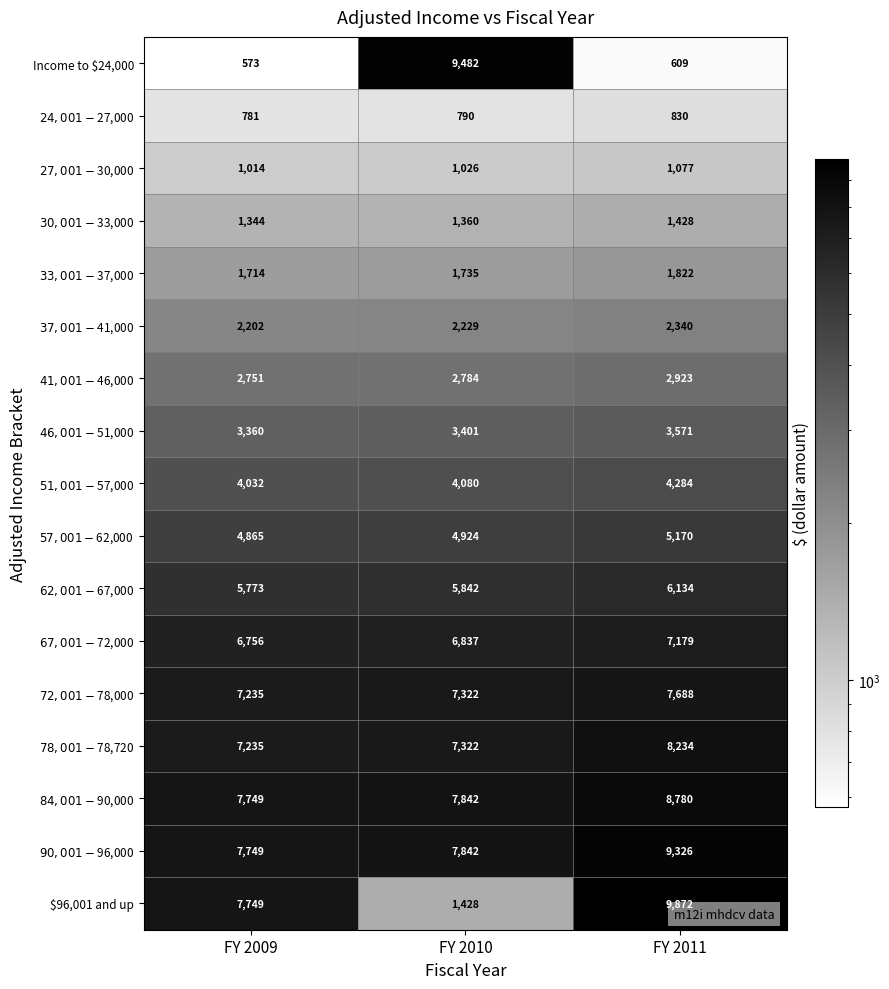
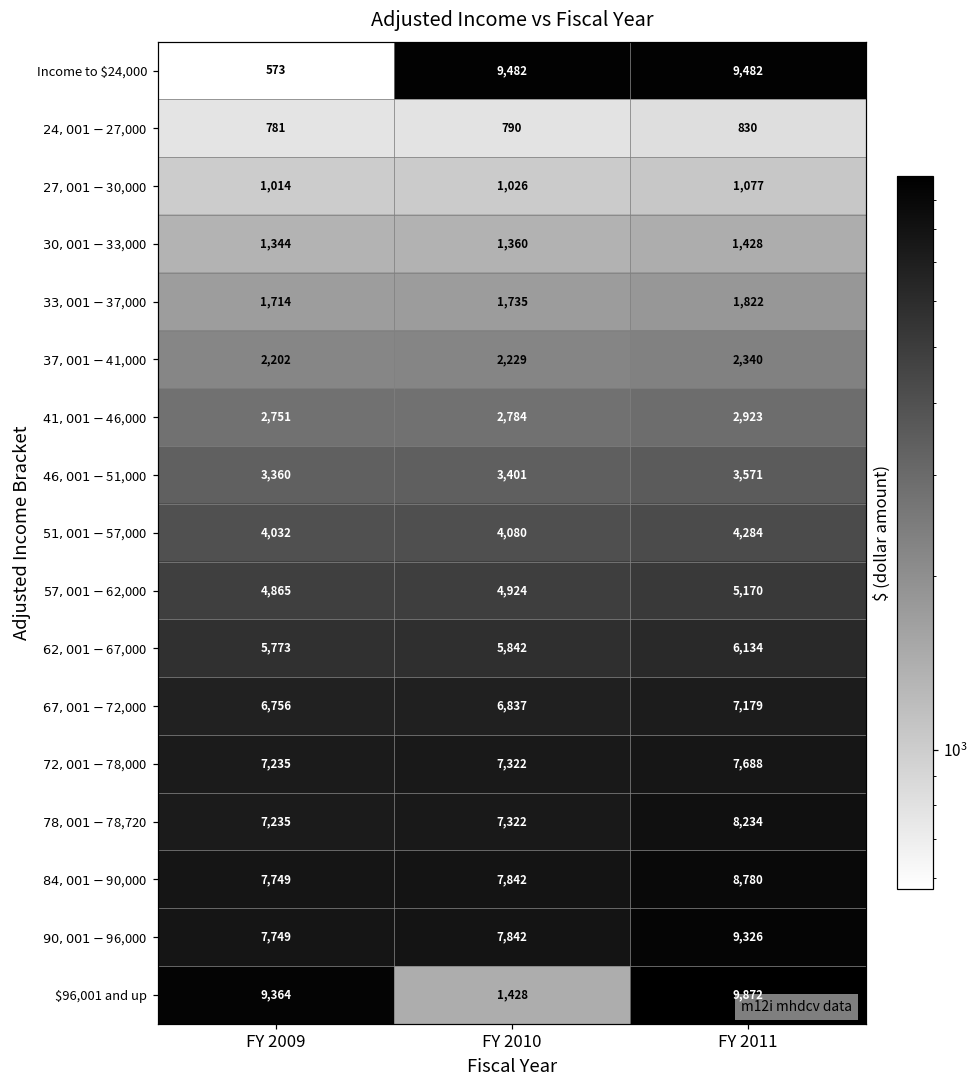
Income to $24,000, FY 2011: 609 -> 9,482
$96,001 and up, FY 2009: 7,749 -> 9,364
